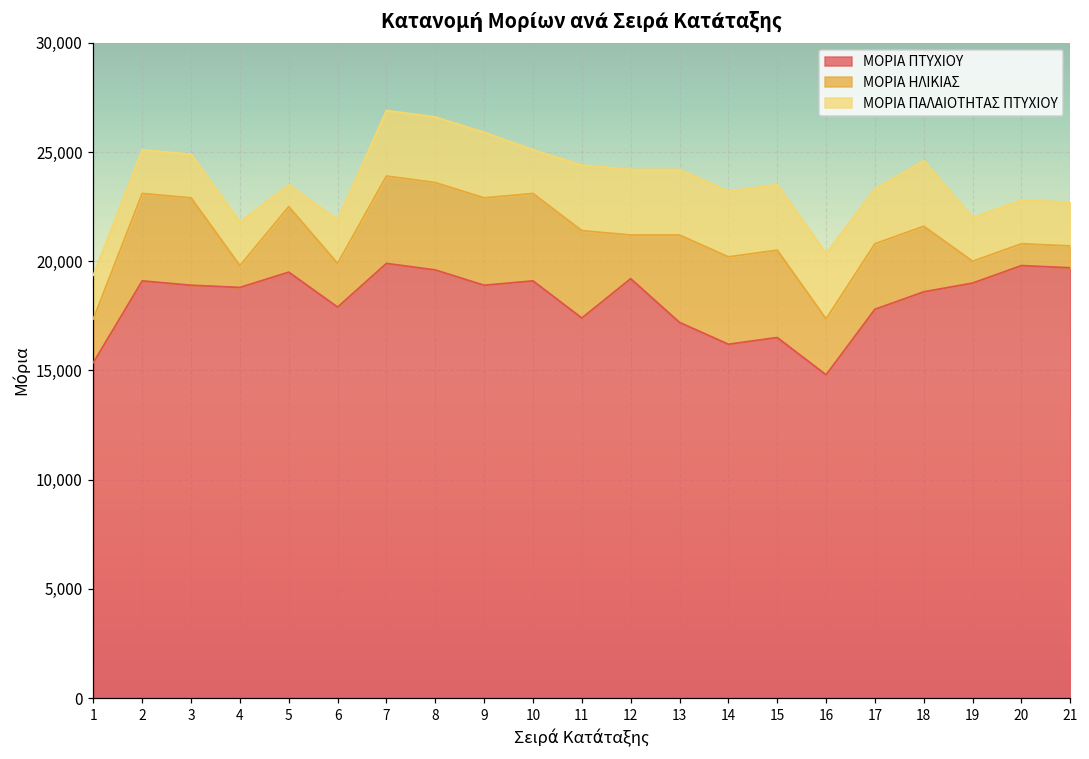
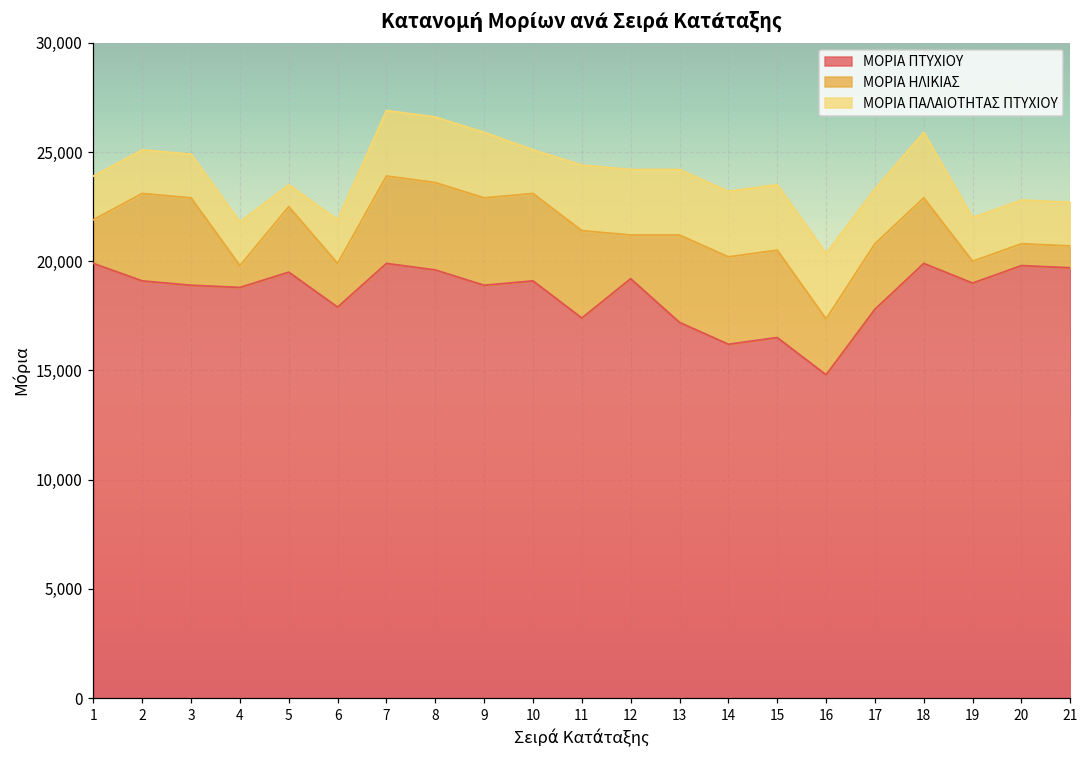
ΜΟΡΙΑ ΠΤΥΧΙΟΥ, 1: 15,400 -> 19,900
ΜΟΡΙΑ ΠΤΥΧΙΟΥ, 18: 18,600 -> 19,900
